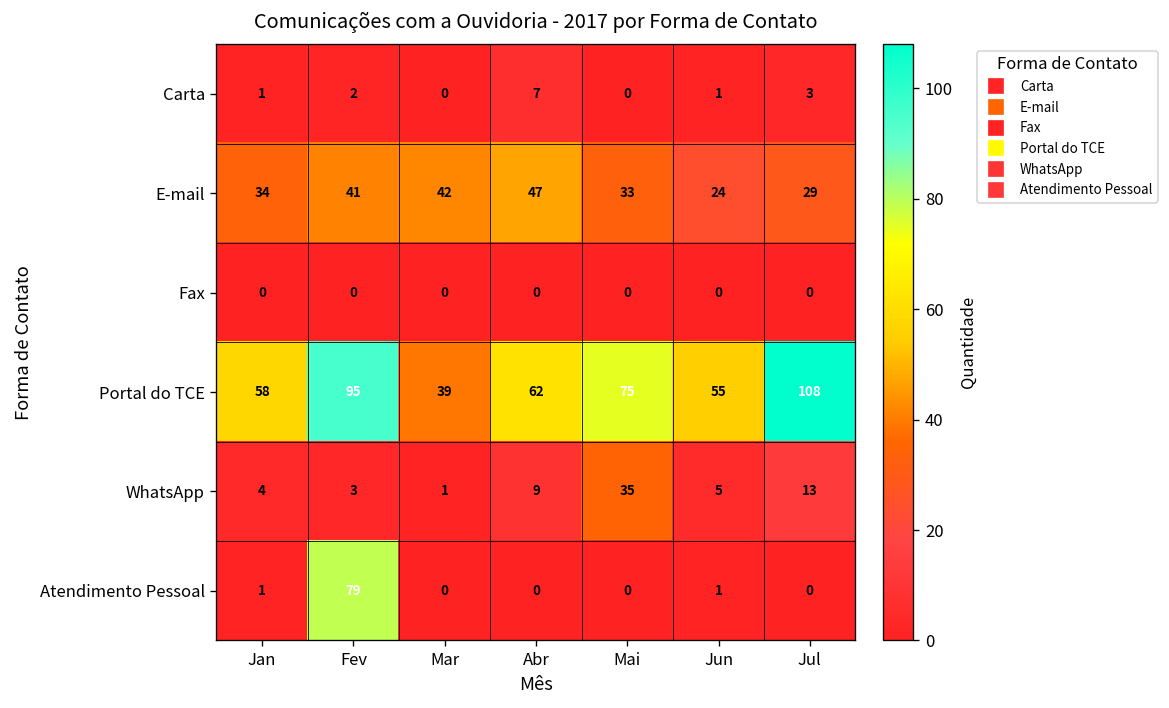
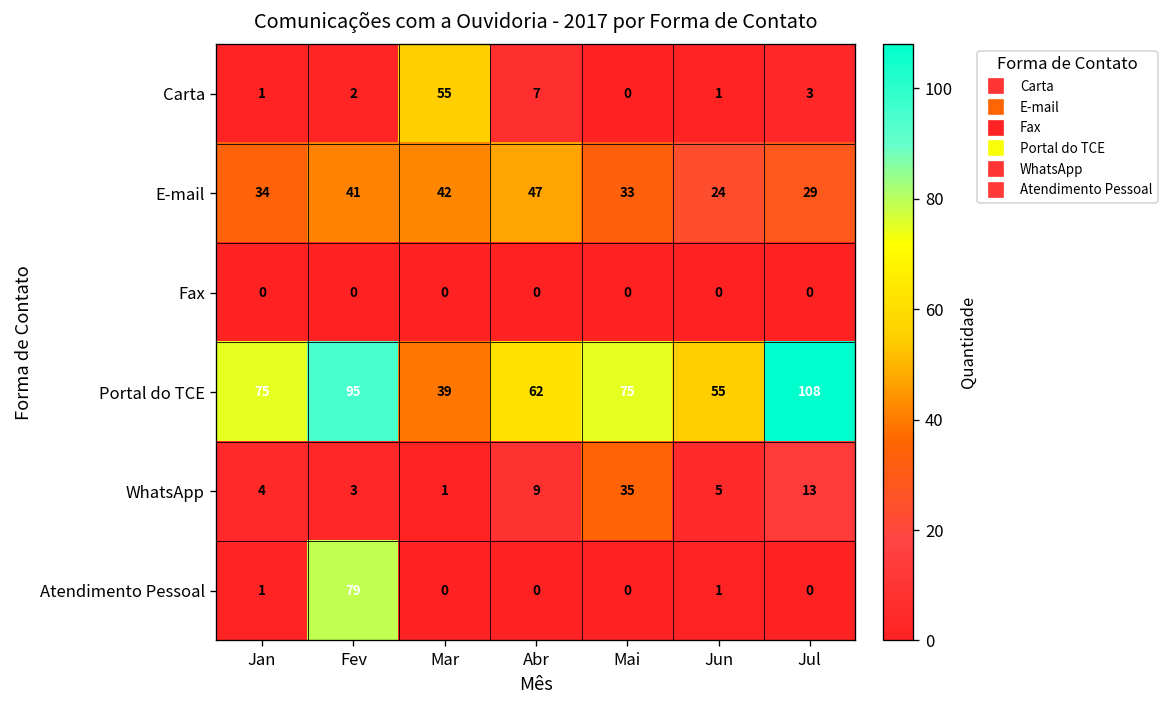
Carta, Mar: 0 -> 55
Portal do TCE, Jan: 58 -> 75
